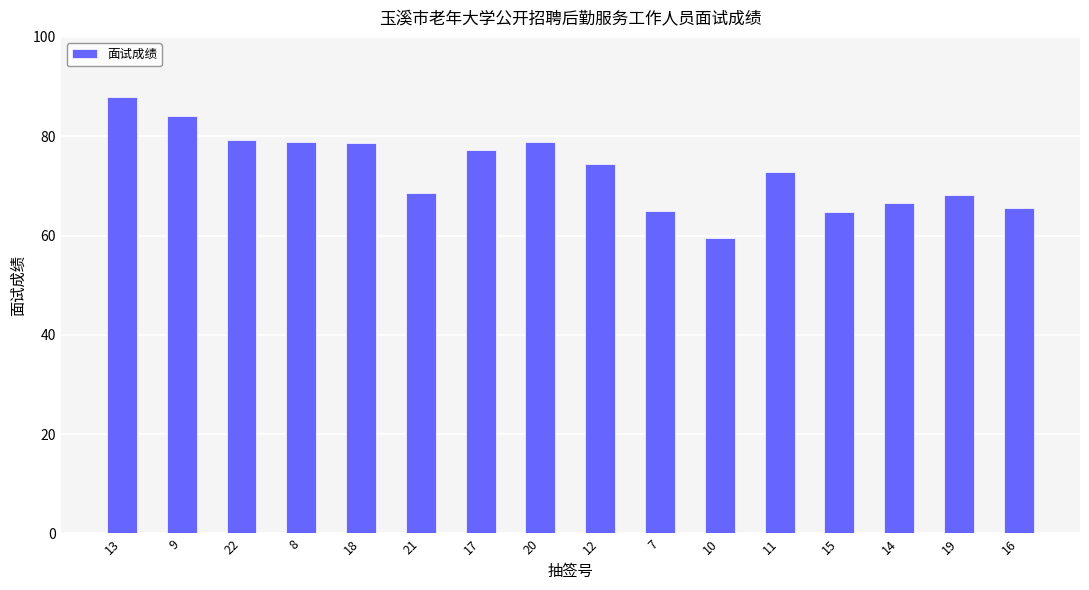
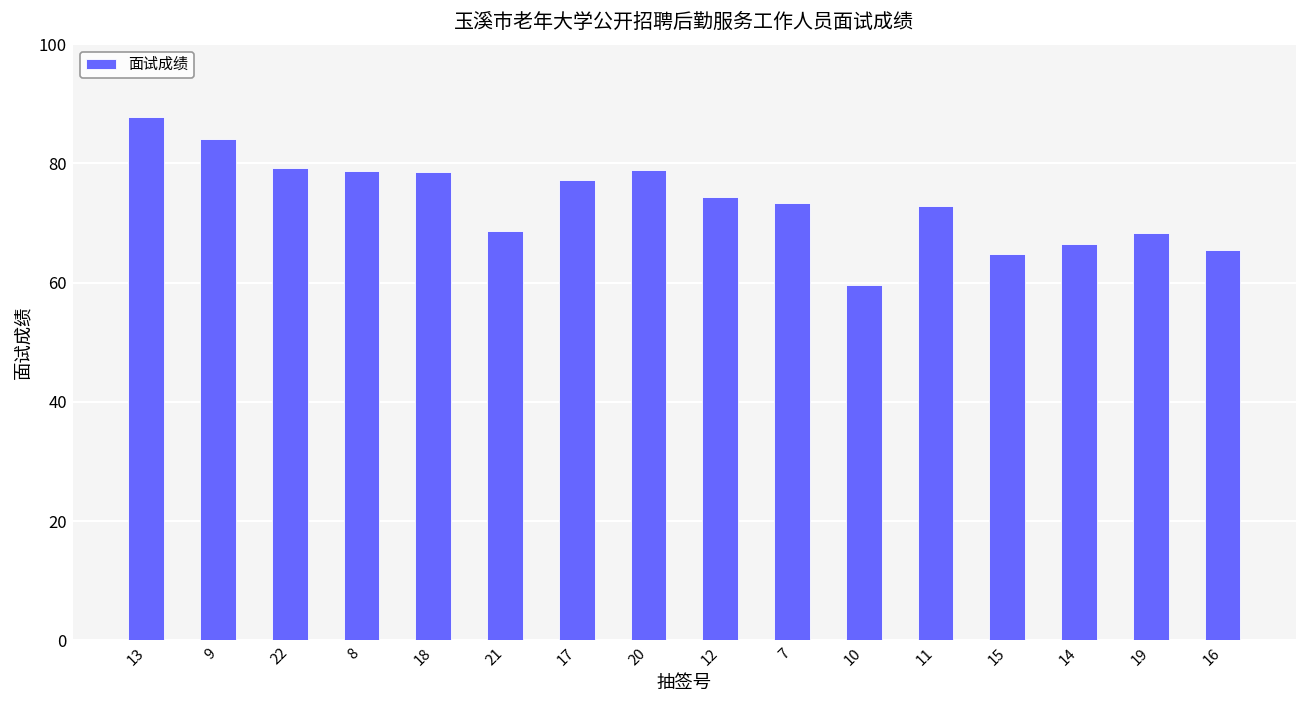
7: 65 -> 73
